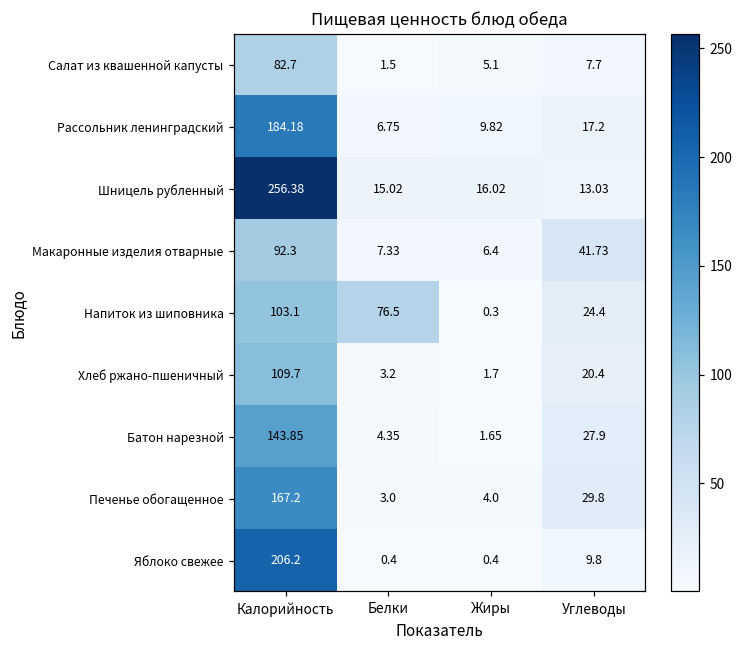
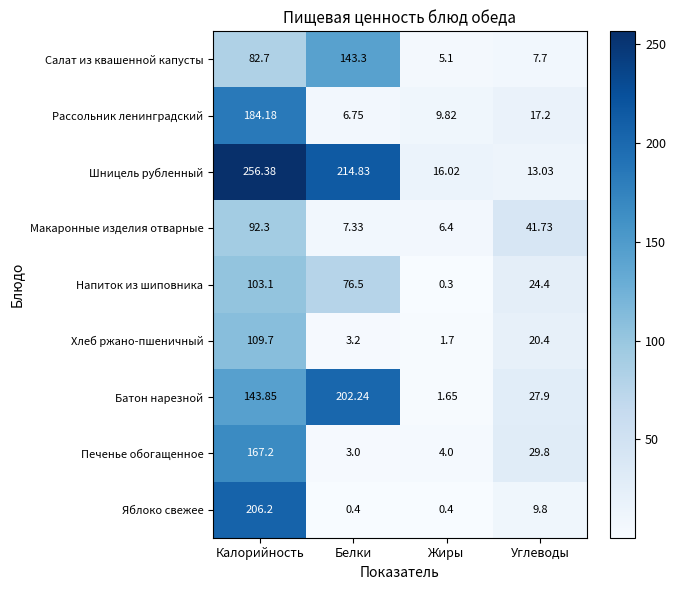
Салат из квашенной капусты, Белки: 1.5 -> 143.3
Шницель рубленный, Белки: 15.02 -> 214.83
Батон нарезной, Белки: 4.35 -> 202.24
